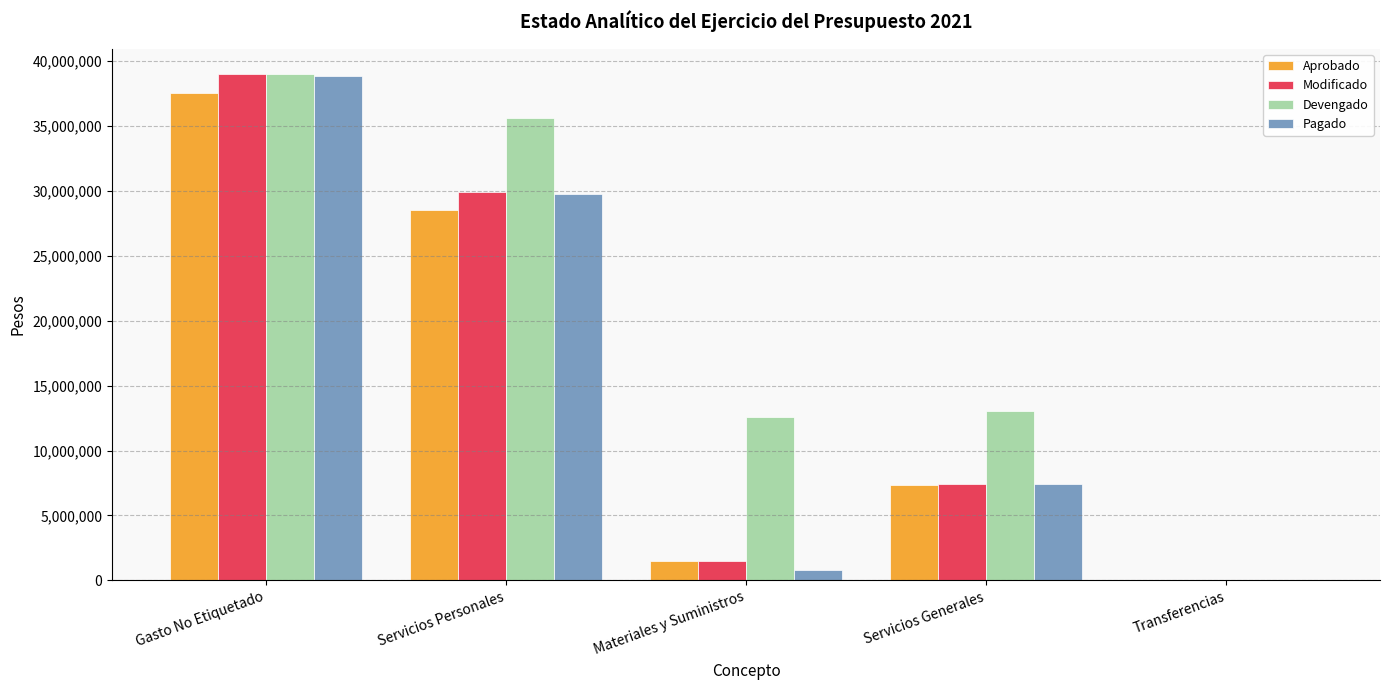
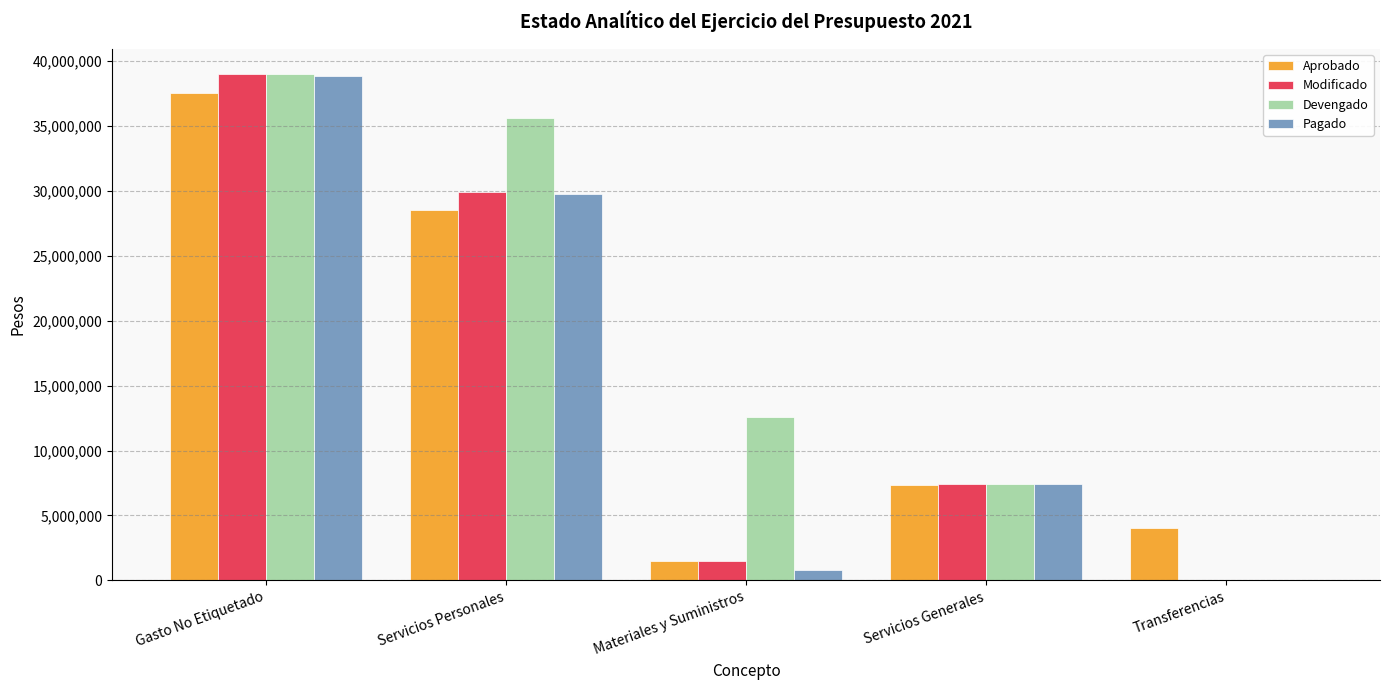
Devengado, Servicios Generales: 13,000,000 -> 7,400,000
Aprobado, Transferencias: 0 -> 4,000,000
